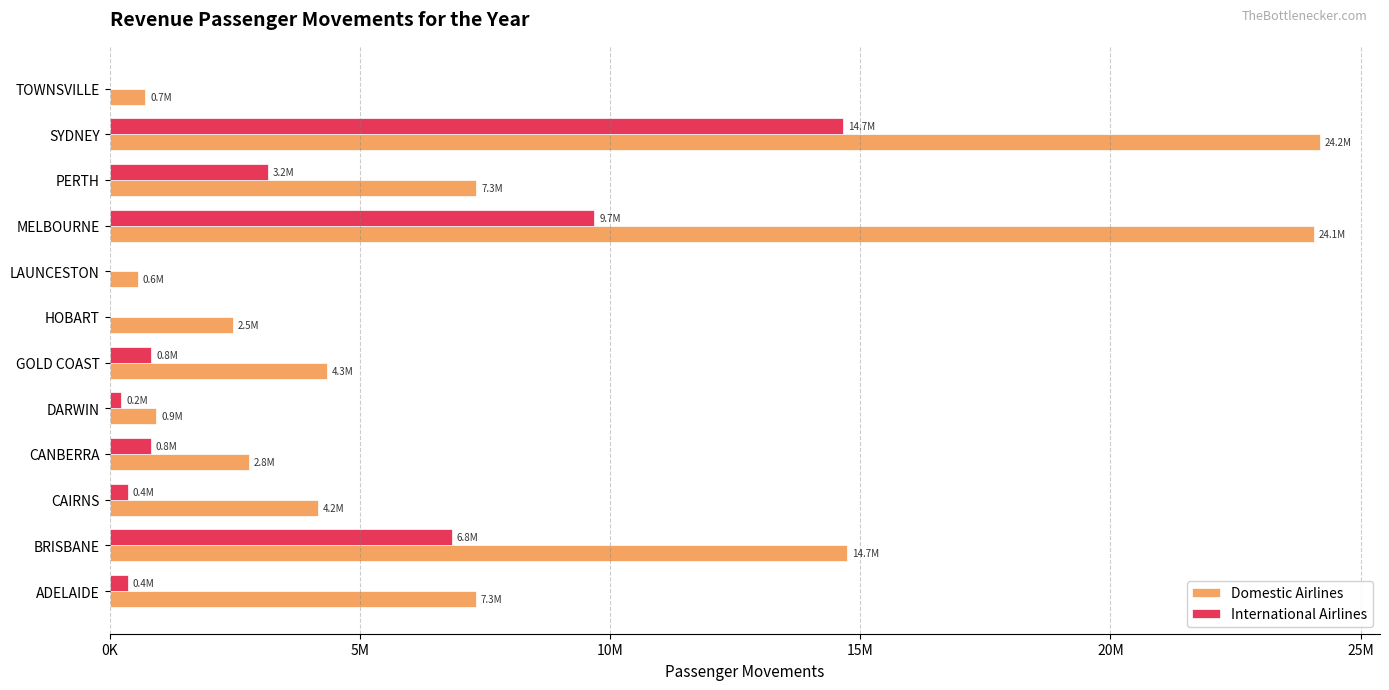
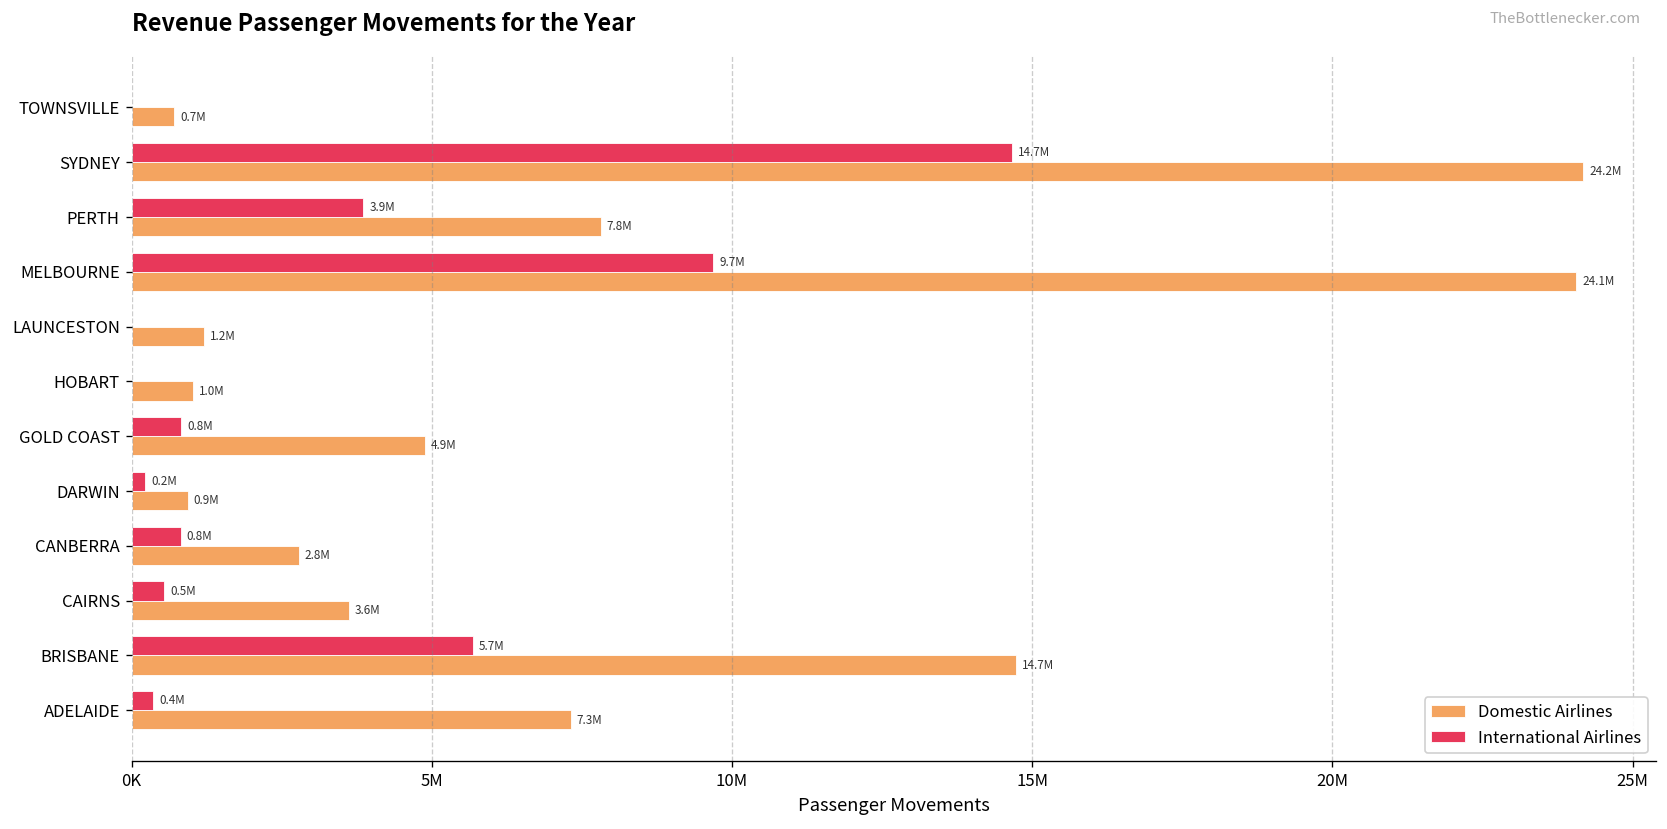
International Airlines, PERTH: 3.2M -> 3.9M
Domestic Airlines, PERTH: 7.3M -> 7.8M
Domestic Airlines, LAUNCESTON: 0.6M -> 1.2M
Domestic Airlines, HOBART: 2.5M -> 1.0M
Domestic Airlines, GOLD COAST: 4.3M -> 4.9M
International Airlines, CAIRNS: 0.4M -> 0.5M
Domestic Airlines, CAIRNS: 4.2M -> 3.6M
International Airlines, BRISBANE: 6.8M -> 5.7M
